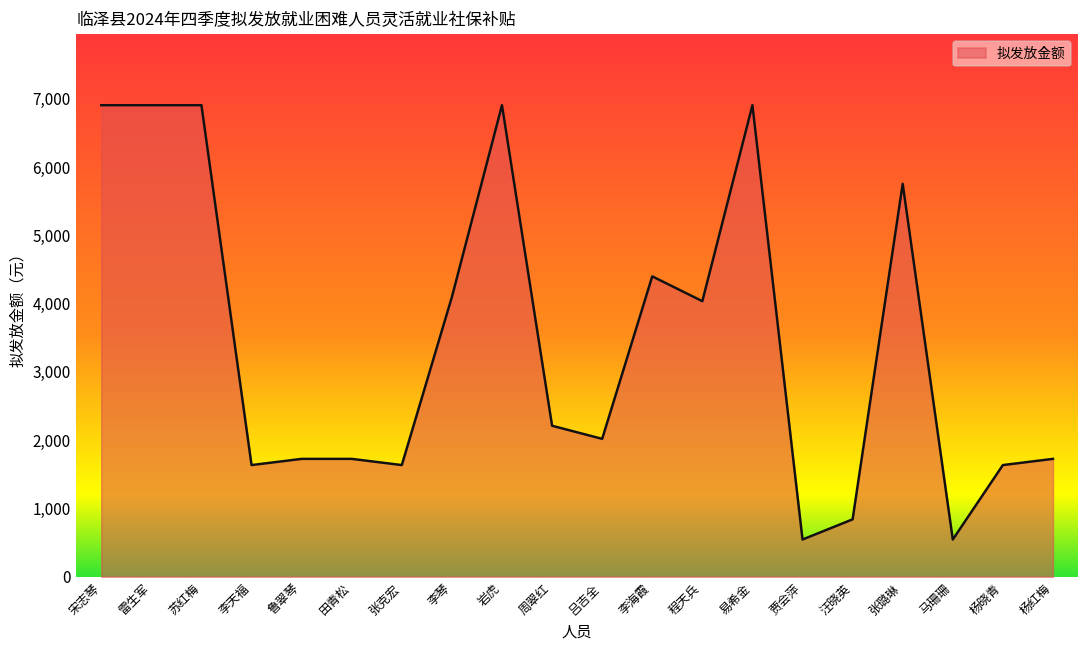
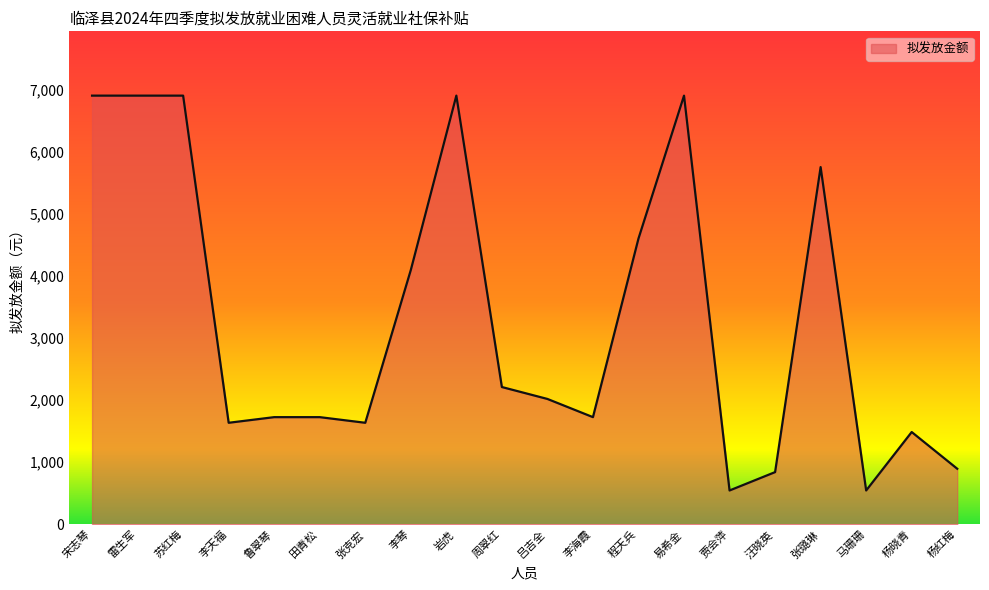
李海霞: 4,400 -> 1,700
程天兵: 4,000 -> 4,600
杨晓青: 1,600 -> 1,500
杨红梅: 1,700 -> 900
